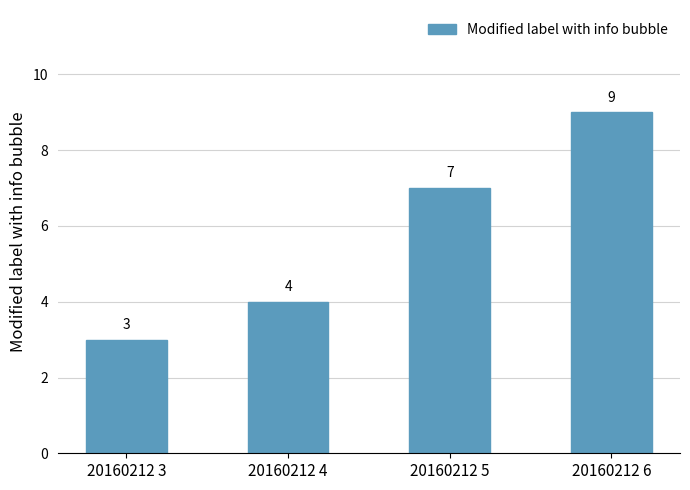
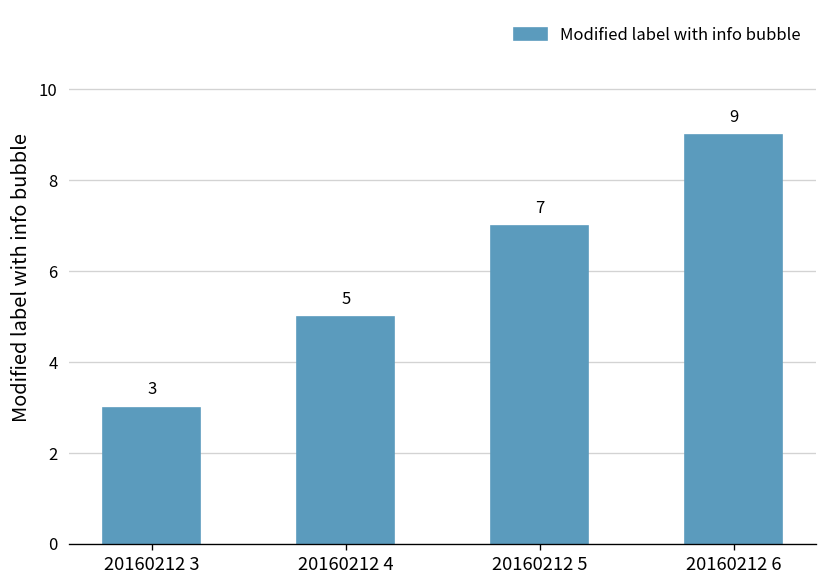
20160212 4: 4 -> 5
